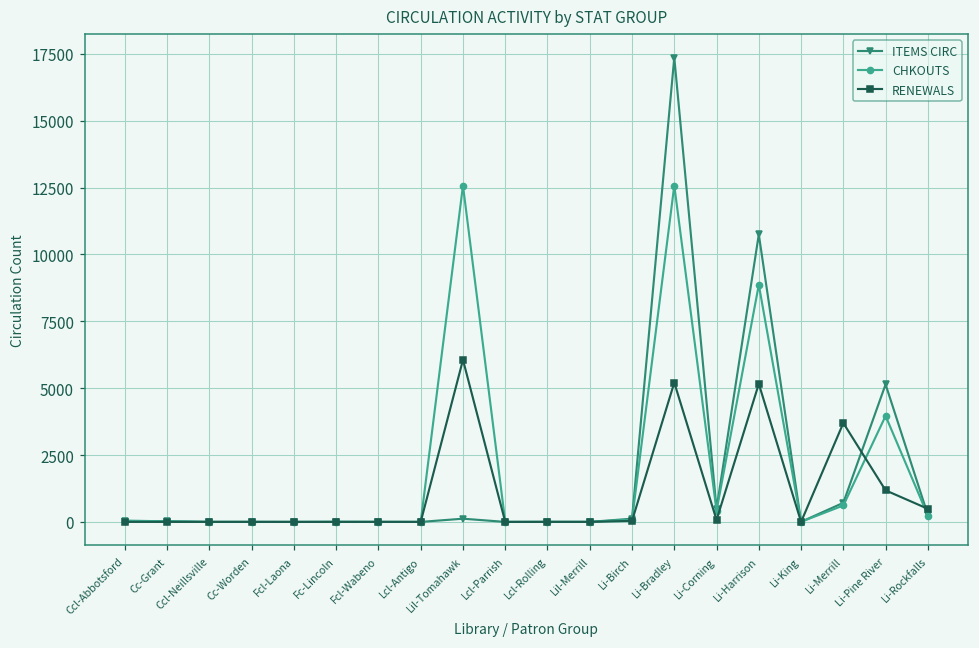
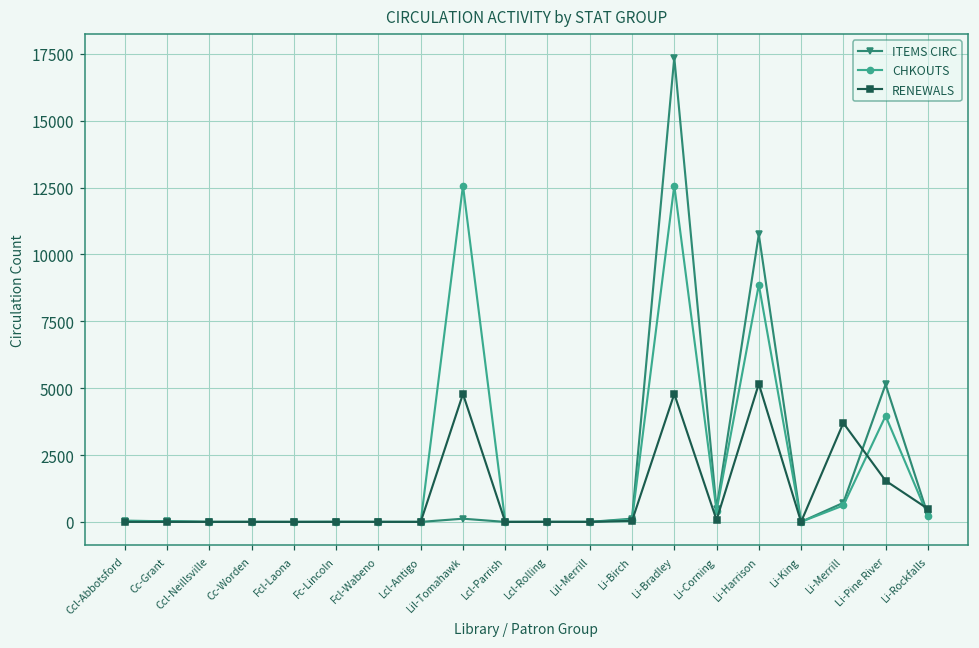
RENEWALS, Lil-Tomahawk: 6100 -> 4800
RENEWALS, Li-Bradley: 5200 -> 4800
RENEWALS, Li-Pine River: 1200 -> 1500
